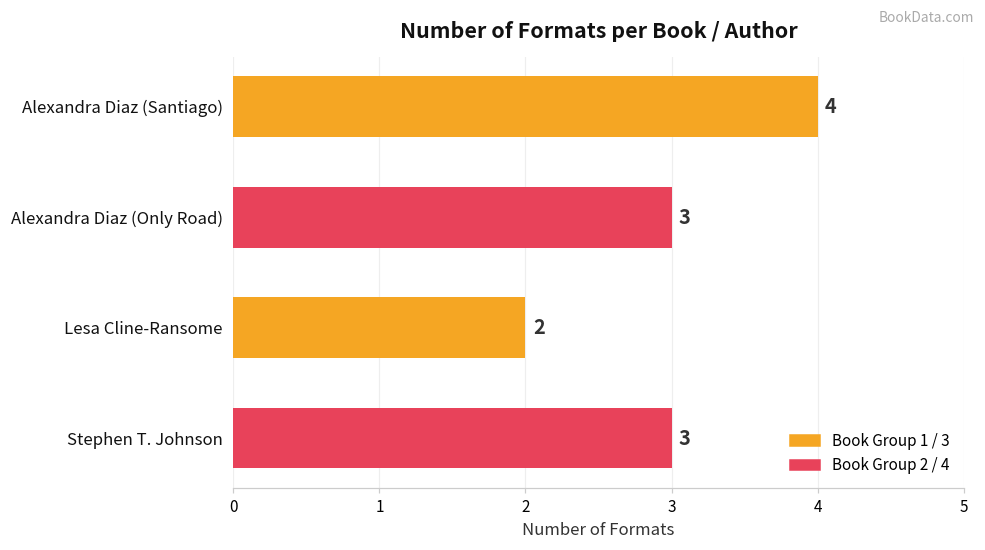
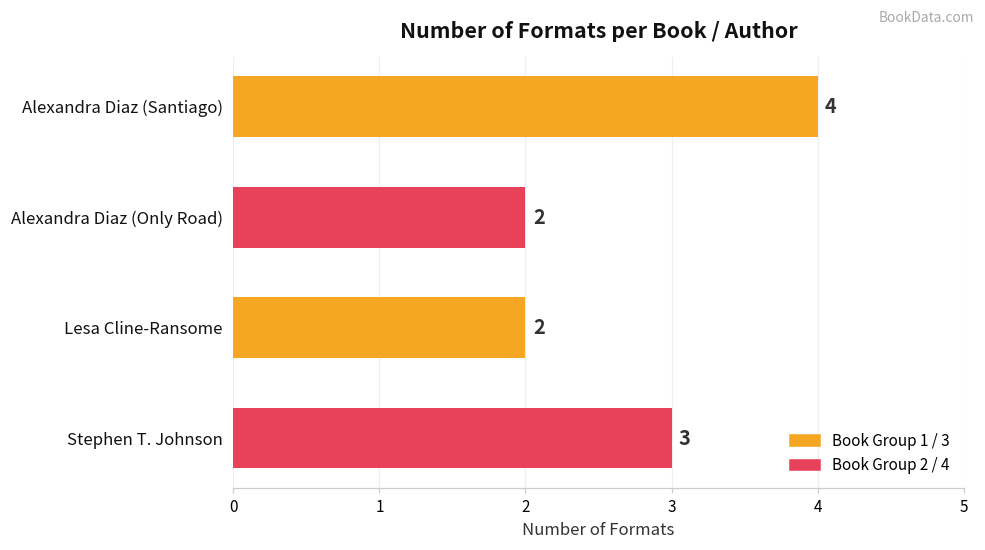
Alexandra Diaz (Only Road): 3 -> 2
